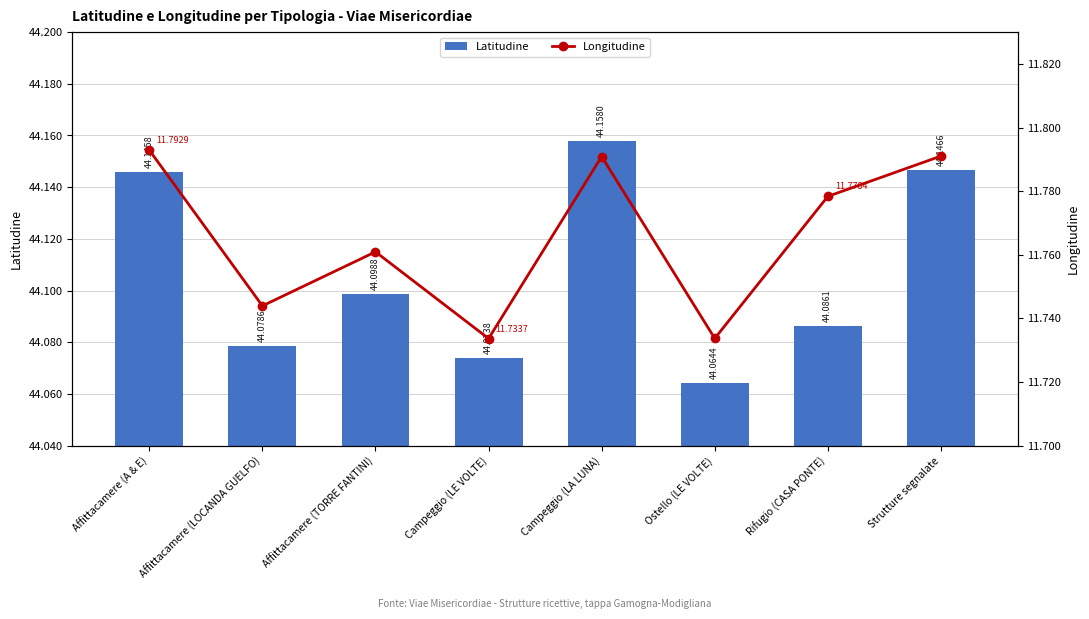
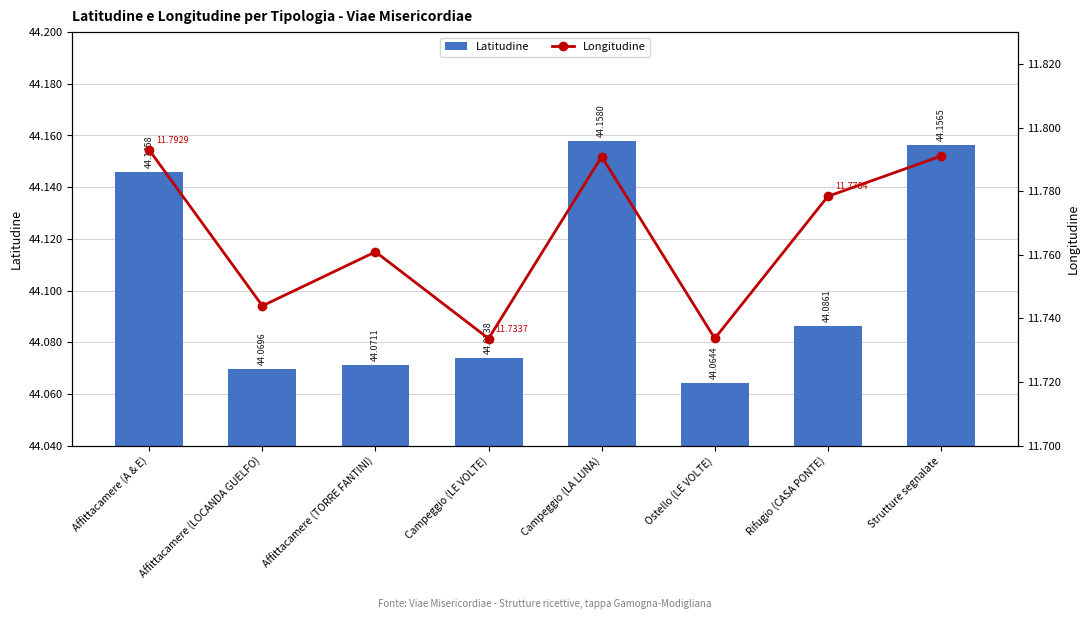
Latitudine, Affittacamere (LOCANDA GUELFO): 44.0786 -> 44.0696
Latitudine, Affittacamere (TORRE FANTINI): 44.0988 -> 44.0711
Latitudine, Strutture segnalate: 44.1466 -> 44.1565
